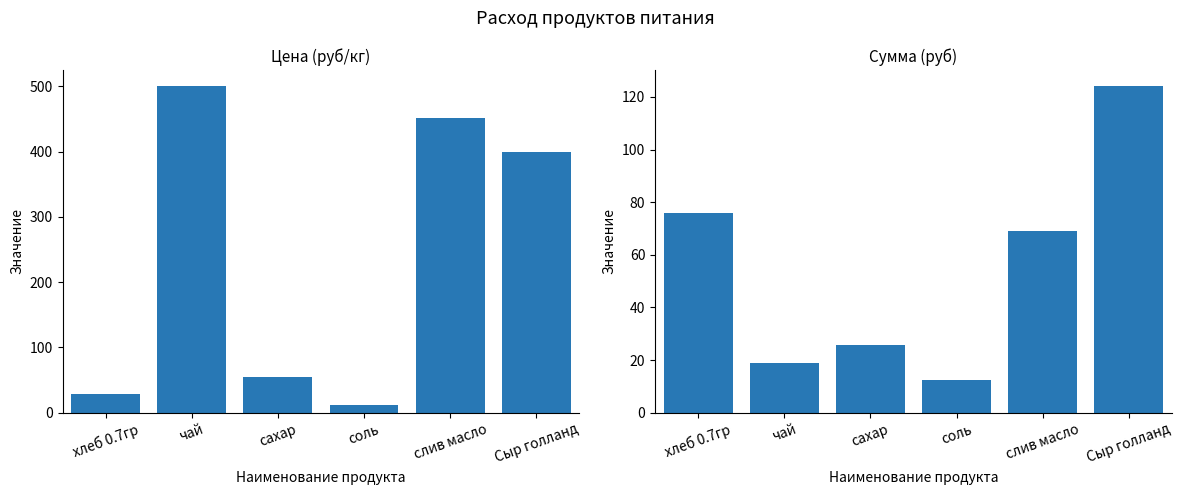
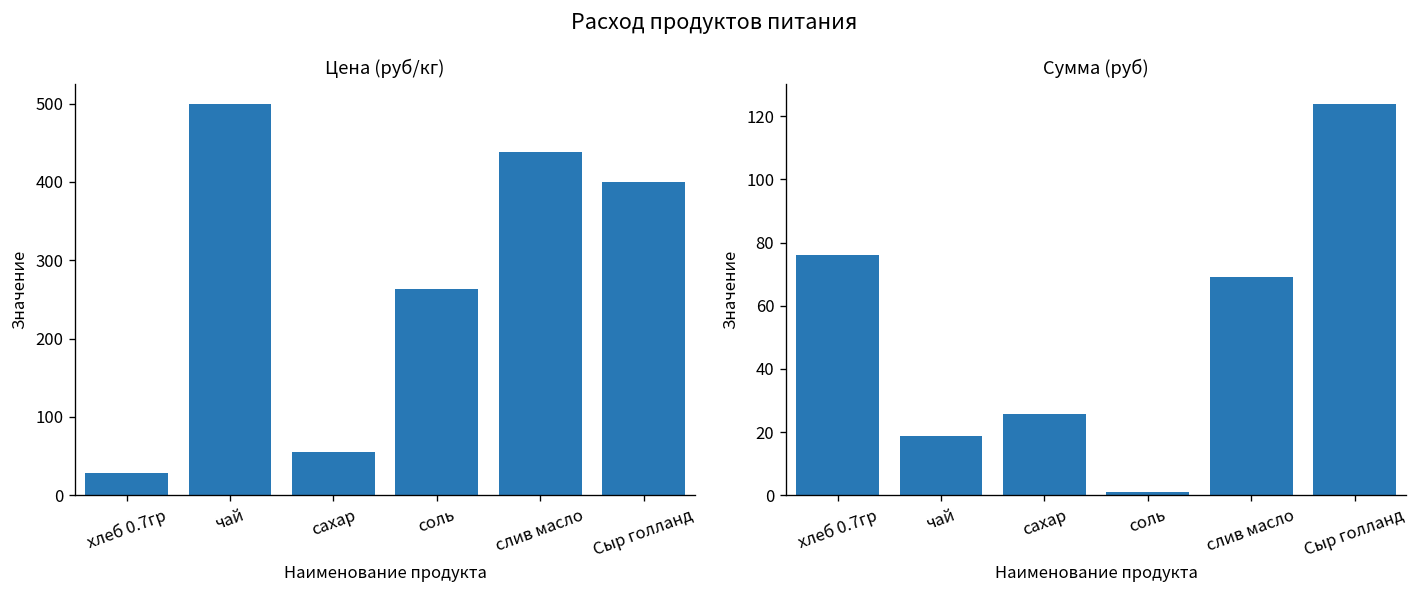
Цена (руб/кг), соль: 10 -> 260
Цена (руб/кг), слив масло: 450 -> 440
Сумма (руб), соль: 13 -> 1
